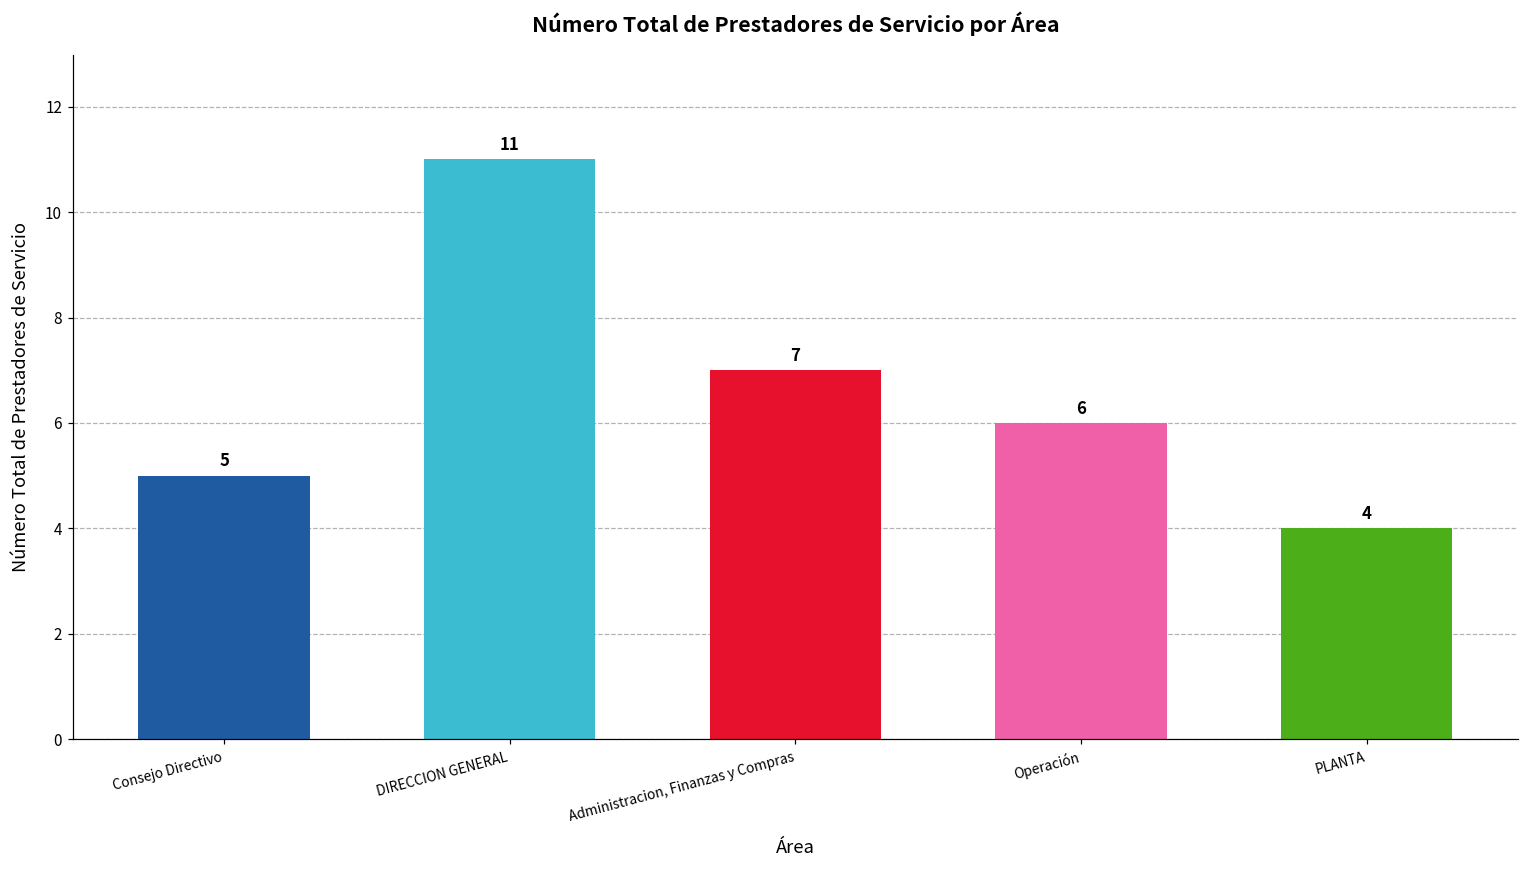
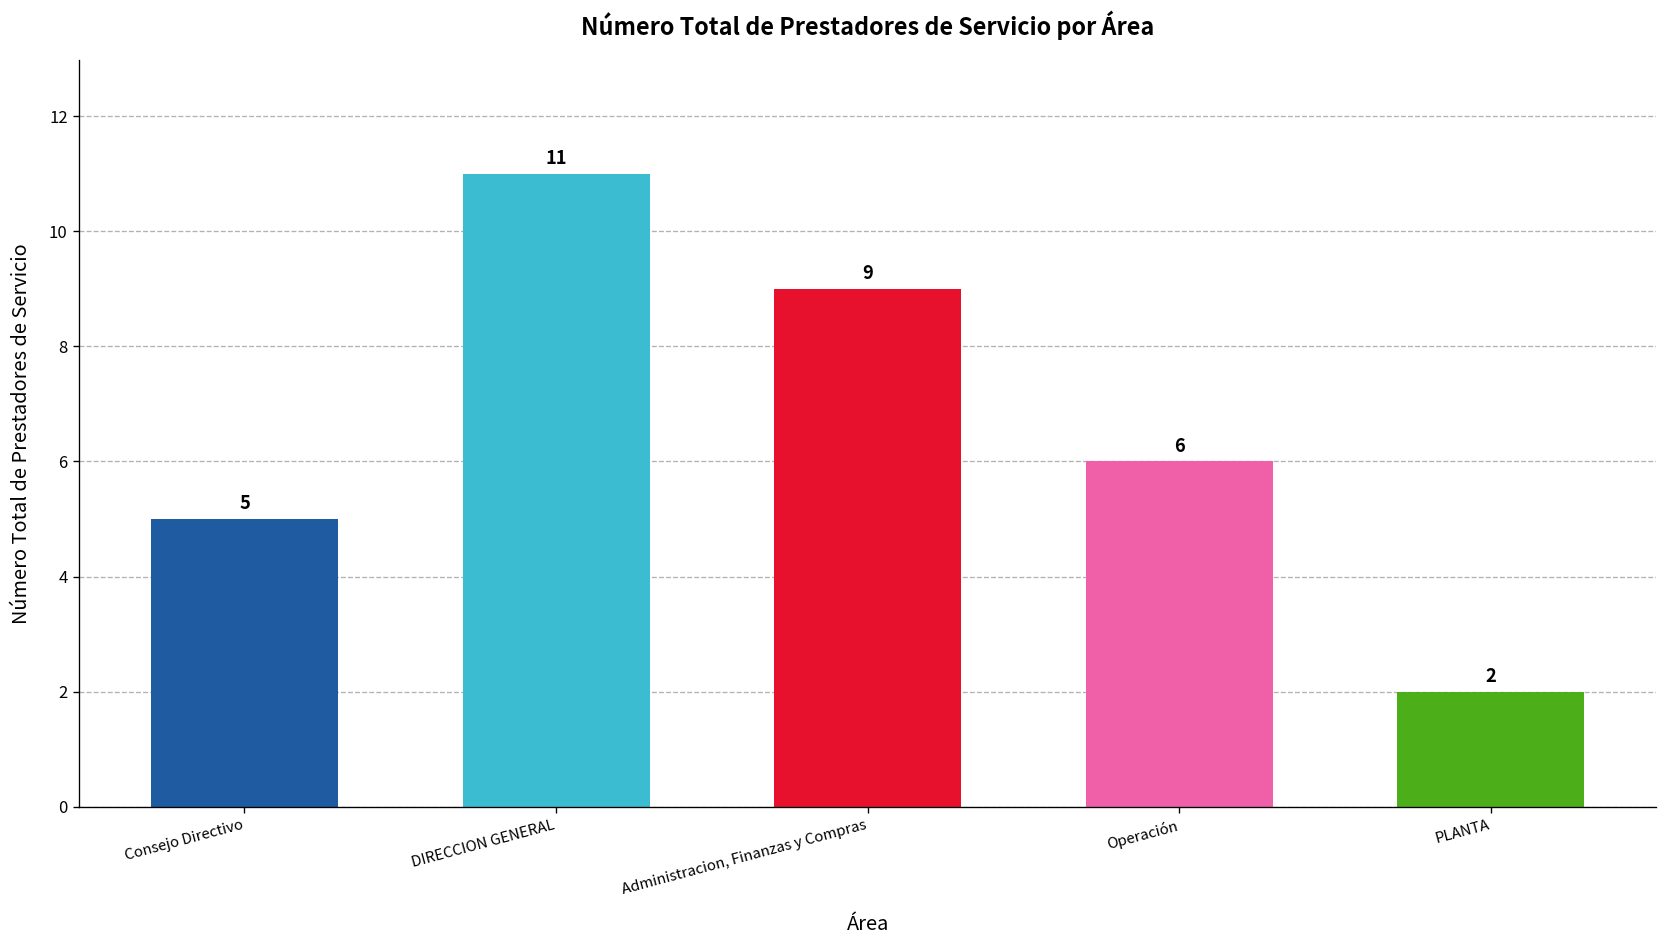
Administracion, Finanzas y Compras: 7 -> 9
PLANTA: 4 -> 2
